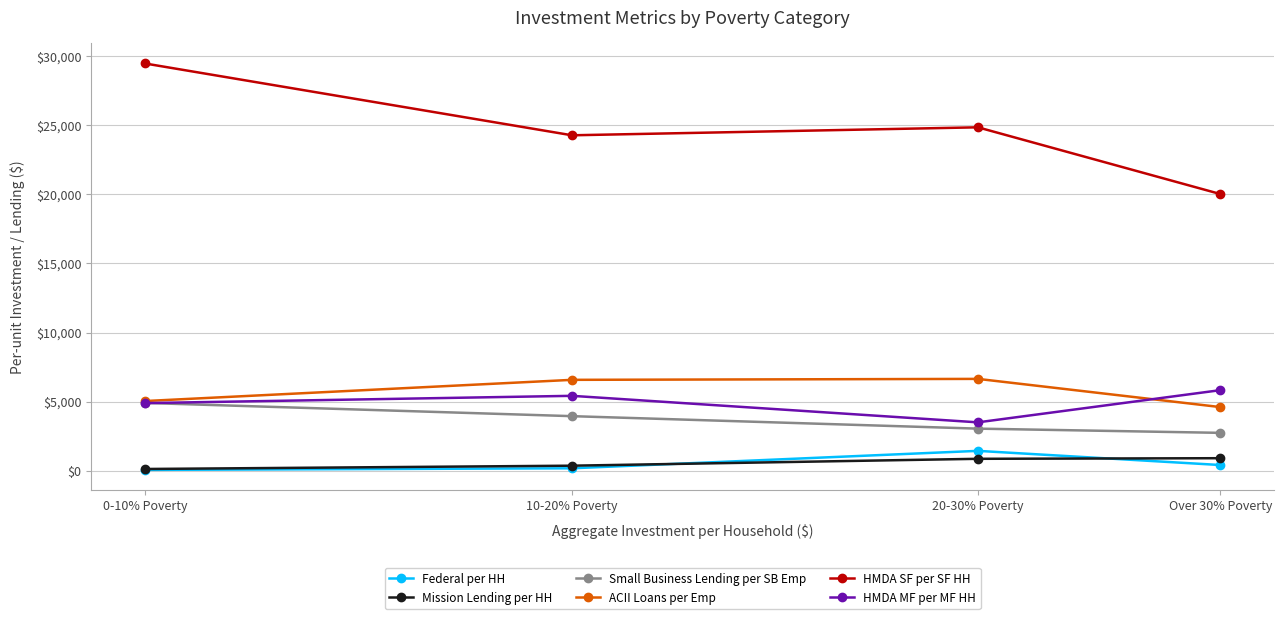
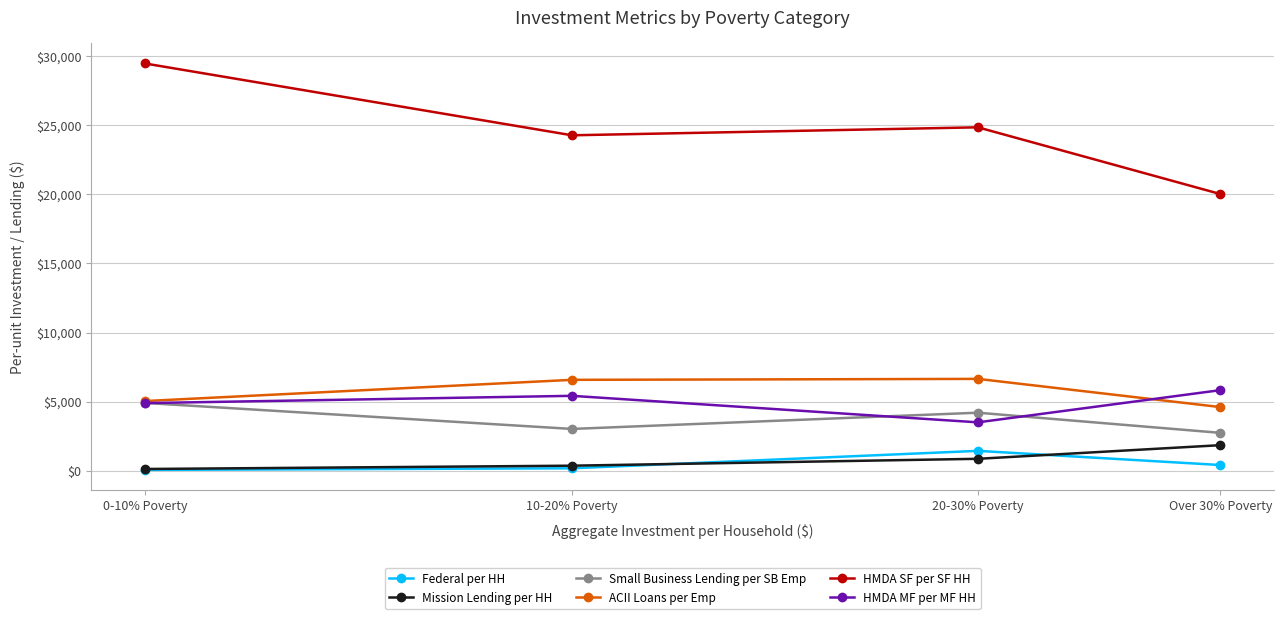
Small Business Lending per SB Emp, 10-20% Poverty: $3,900 -> $3,000
Small Business Lending per SB Emp, 20-30% Poverty: $3,000 -> $4,200
Mission Lending per HH, Over 30% Poverty: $900 -> $1,800
